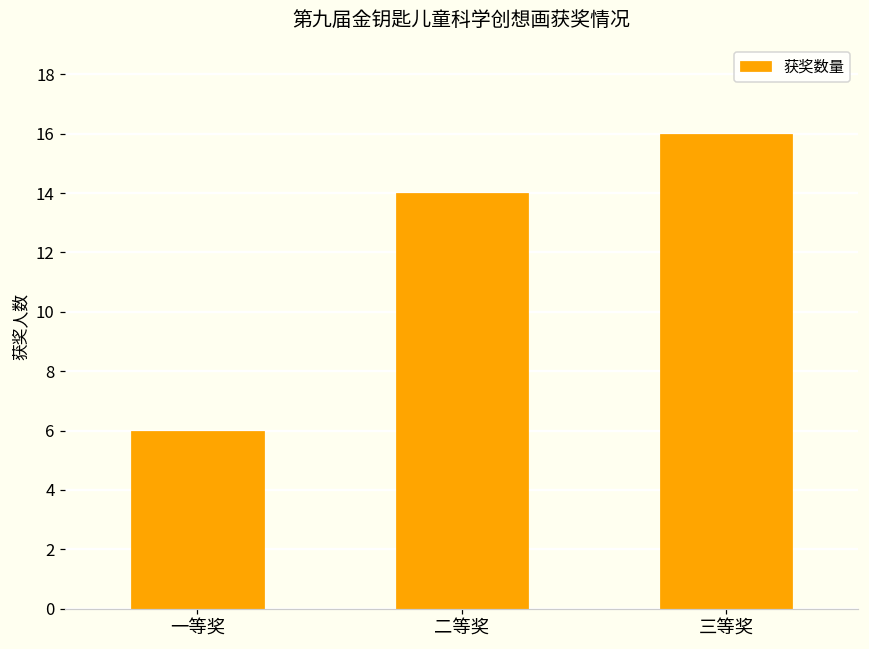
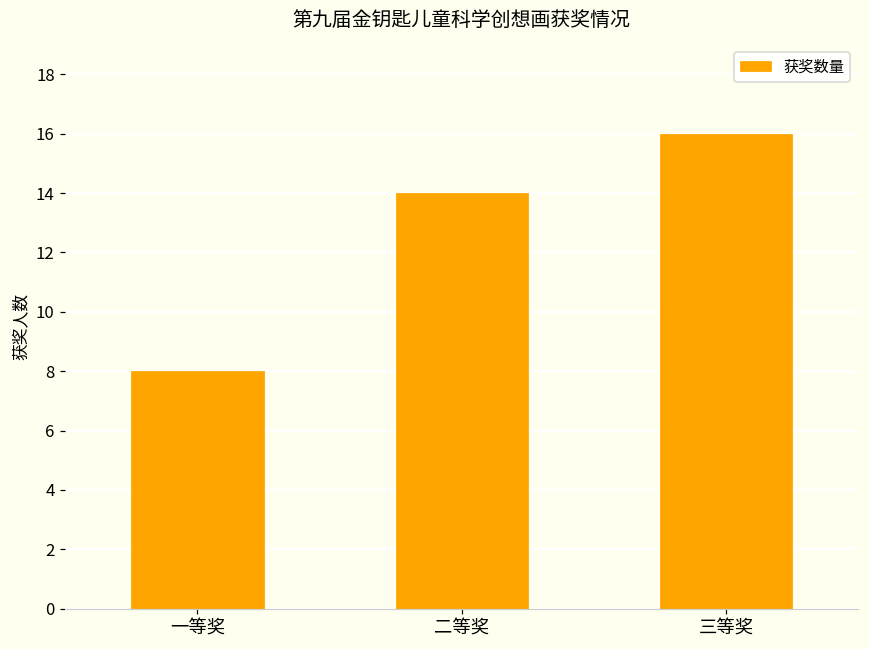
一等奖: 6 -> 8
